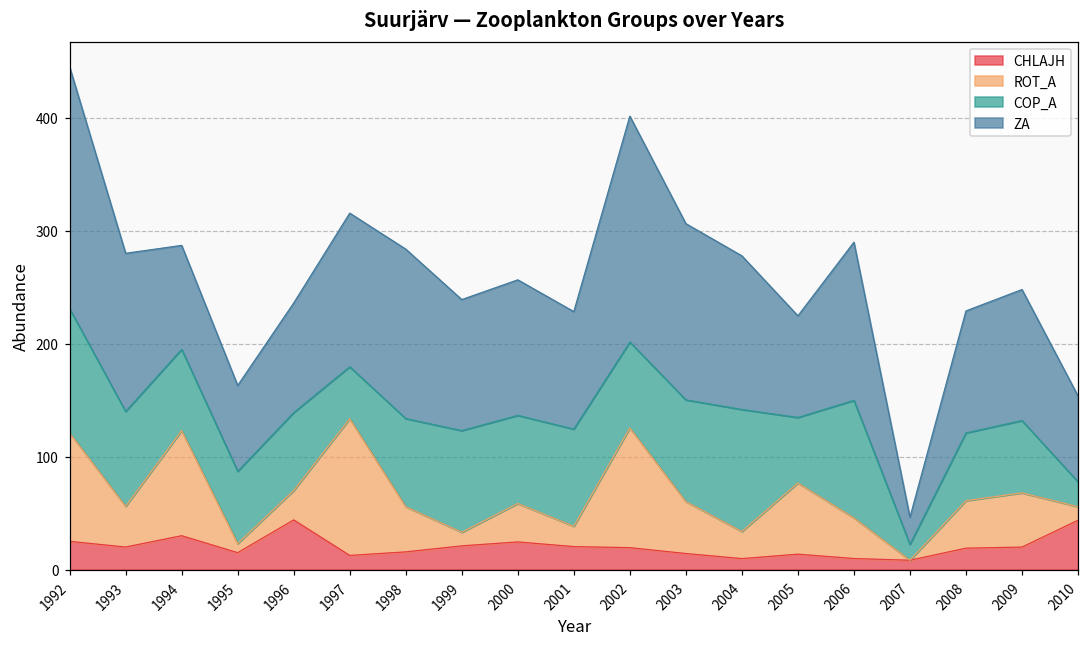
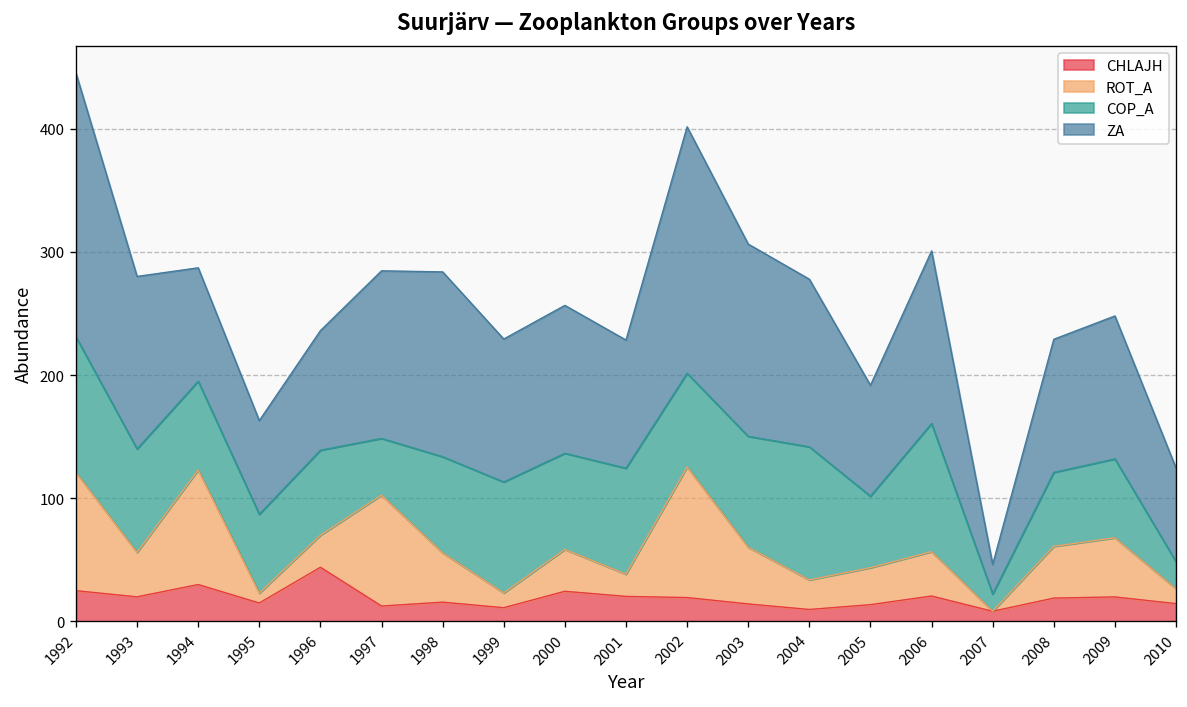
ROT_A, 1997: 121 -> 90
CHLAJH, 1999: 21 -> 11
ROT_A, 2005: 63 -> 30
CHLAJH, 2006: 10 -> 21
CHLAJH, 2010: 44 -> 15
